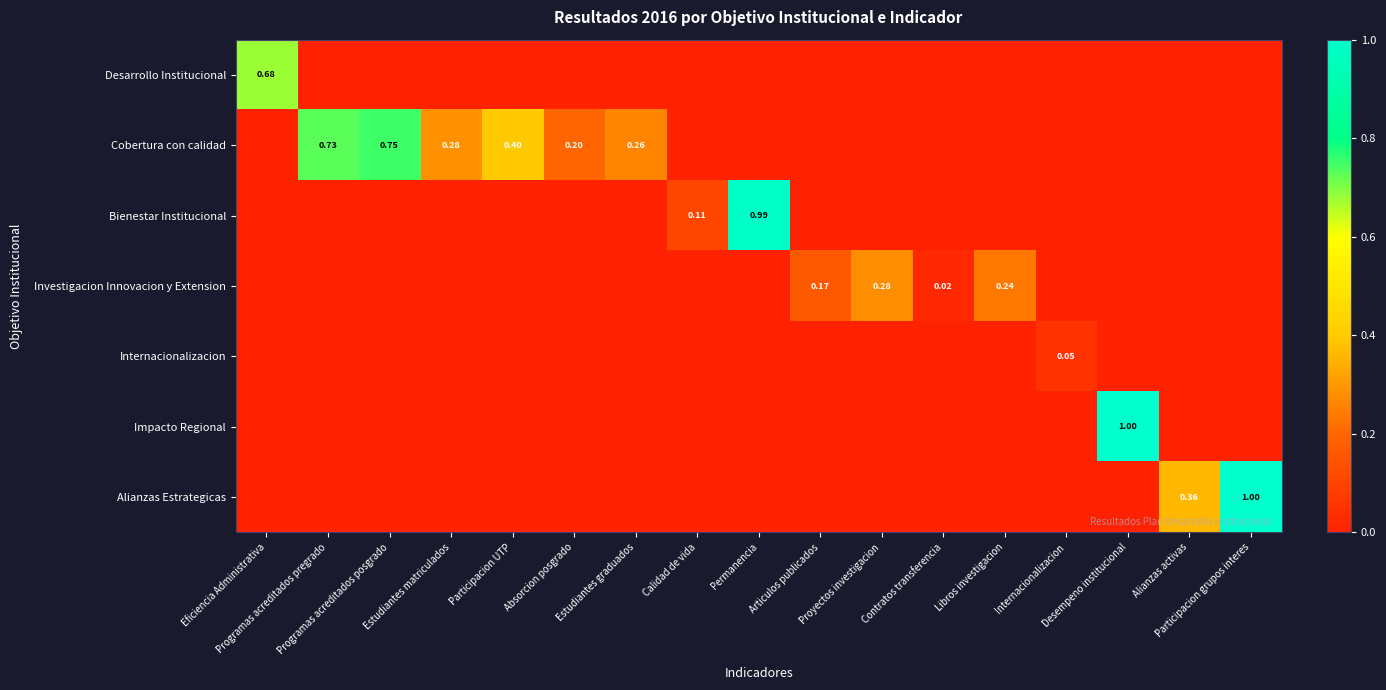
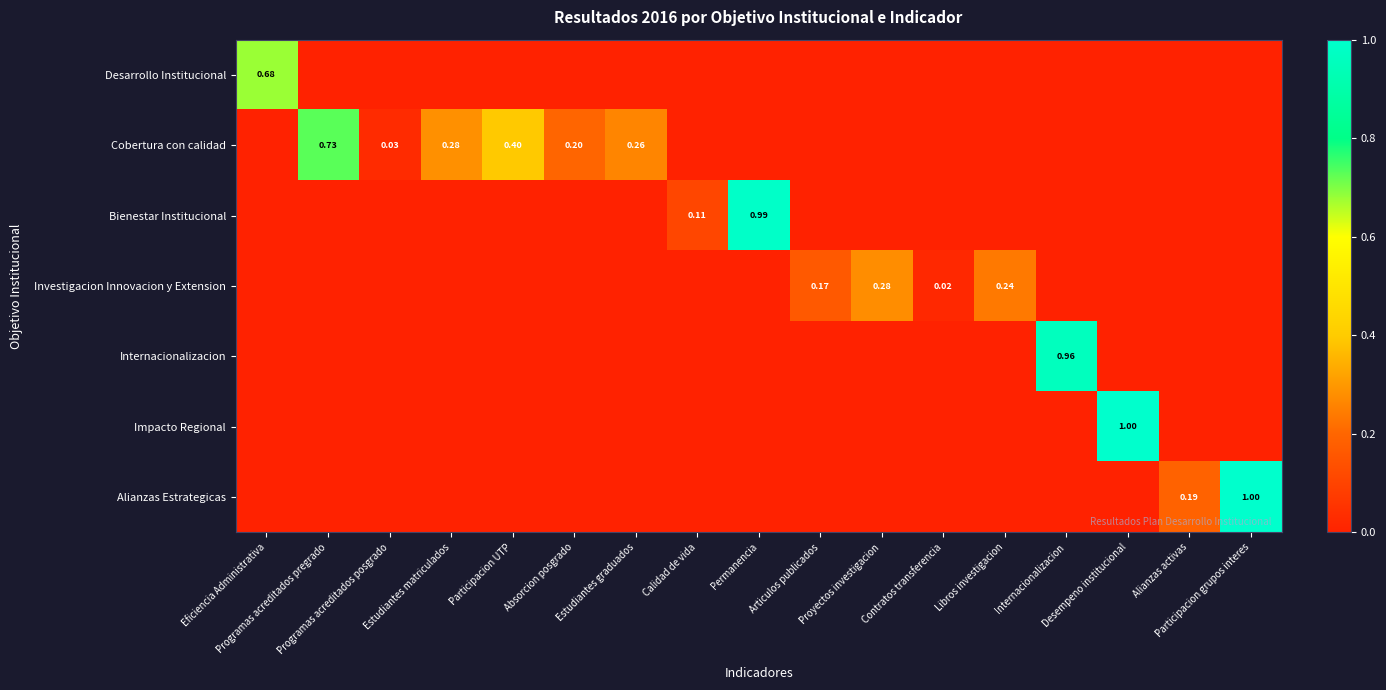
Cobertura con calidad, Programas acreditados posgrado: 0.75 -> 0.03
Internacionalizacion, Internacionalizacion: 0.05 -> 0.96
Alianzas Estrategicas, Alianzas activas: 0.36 -> 0.19
